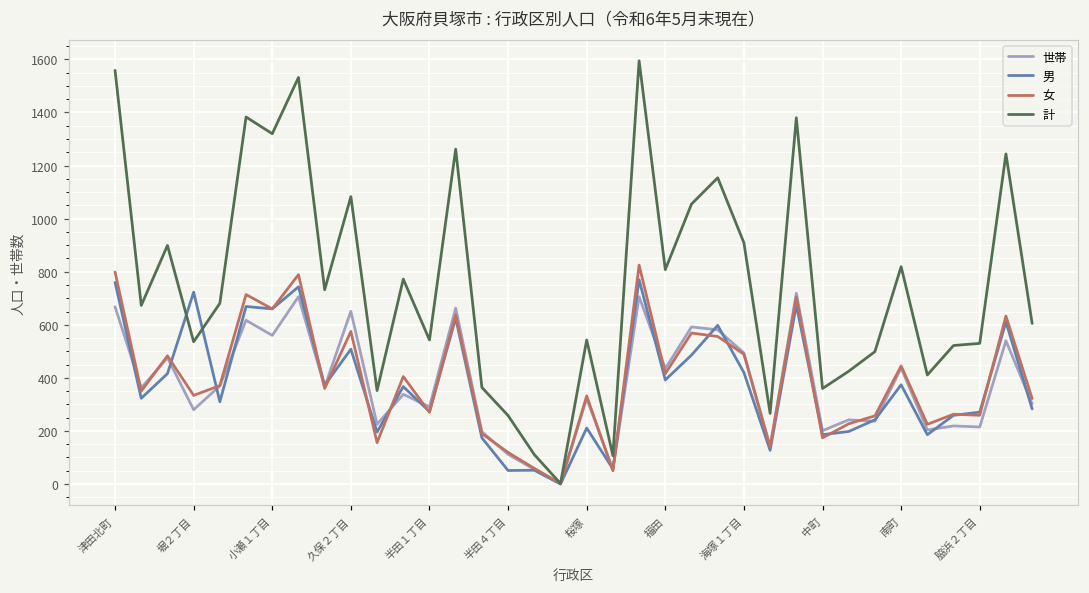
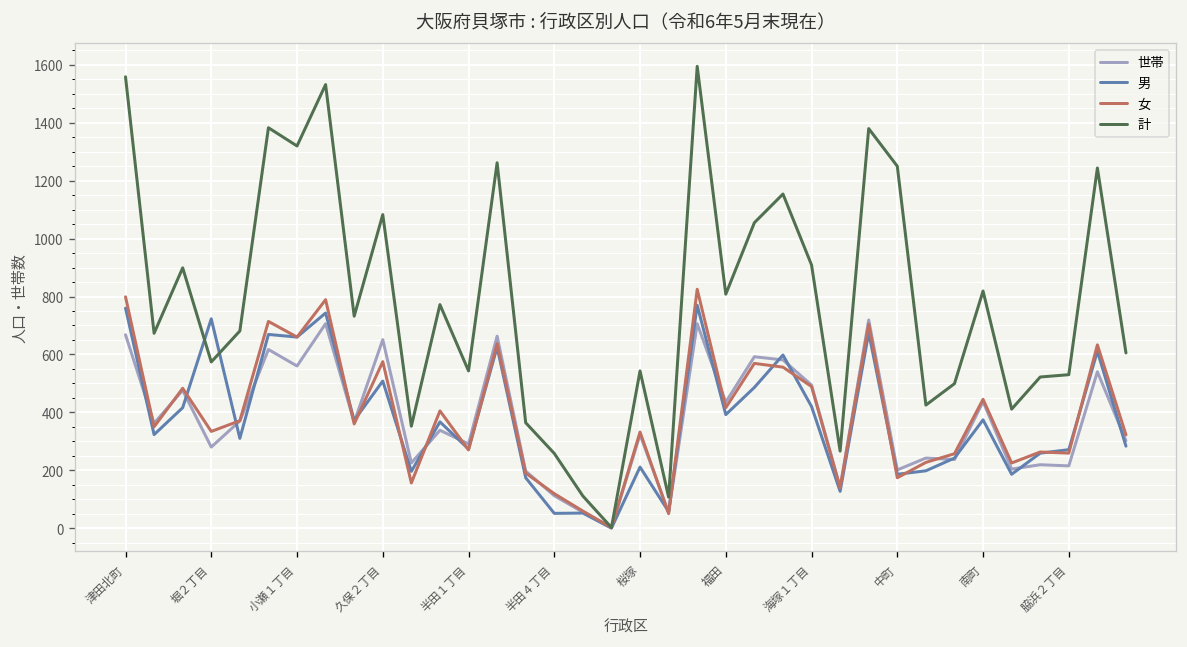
計, 堀２丁目: 540 -> 570
計, 中町: 360 -> 1250
